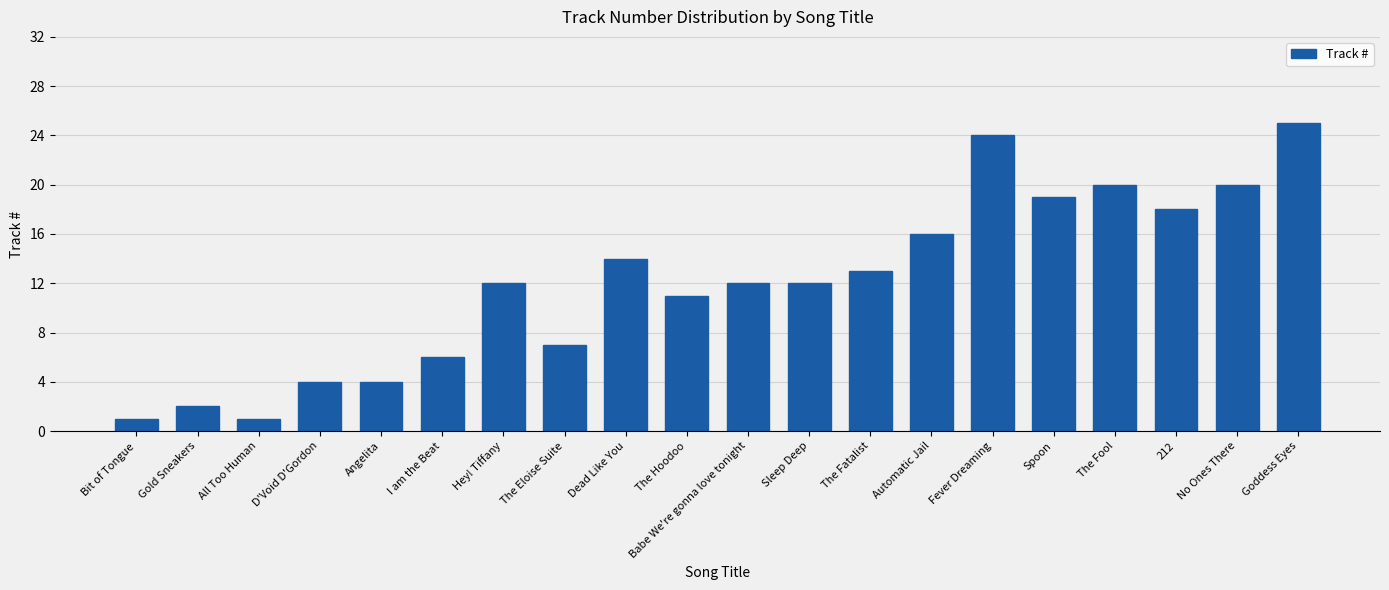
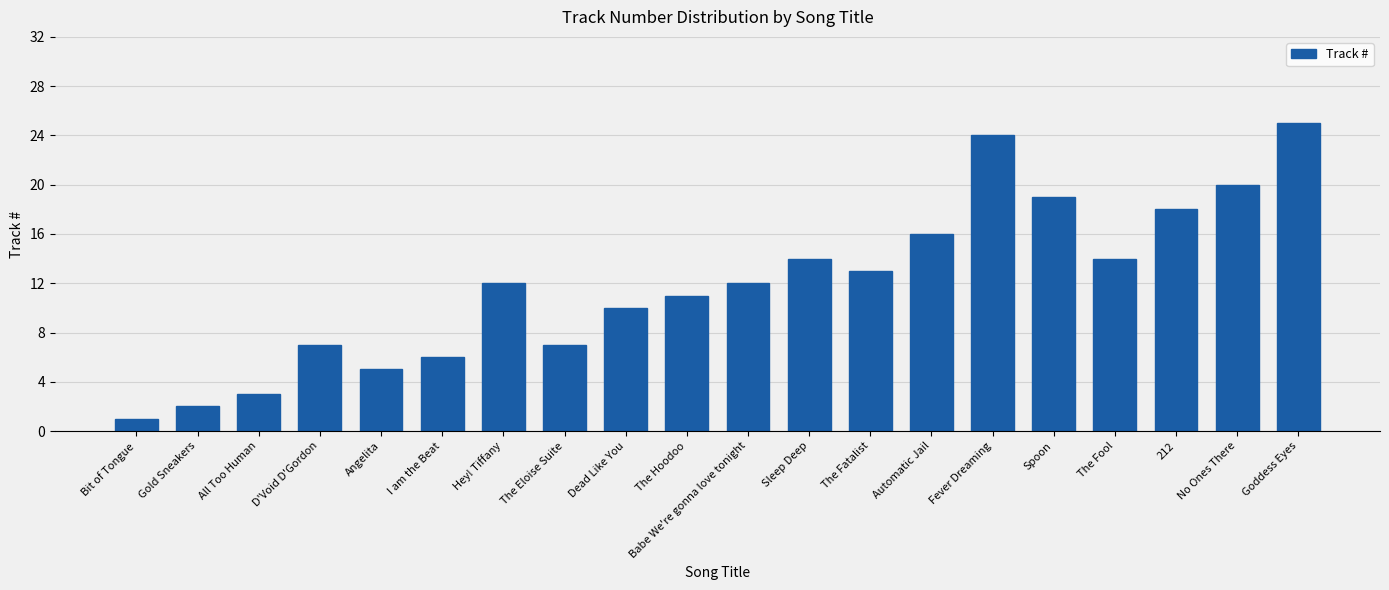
All Too Human: 1 -> 3
D'Void D'Gordon: 4 -> 7
Angelita: 4 -> 5
Dead Like You: 14 -> 10
Sleep Deep: 12 -> 14
The Fool: 20 -> 14
